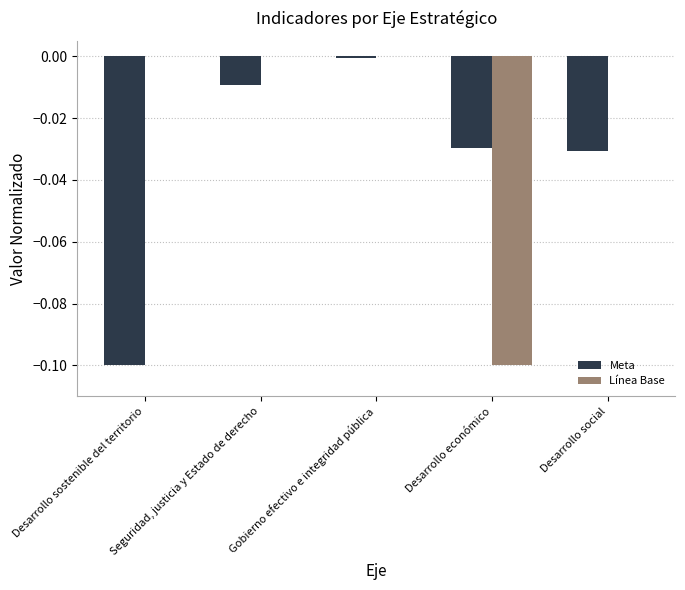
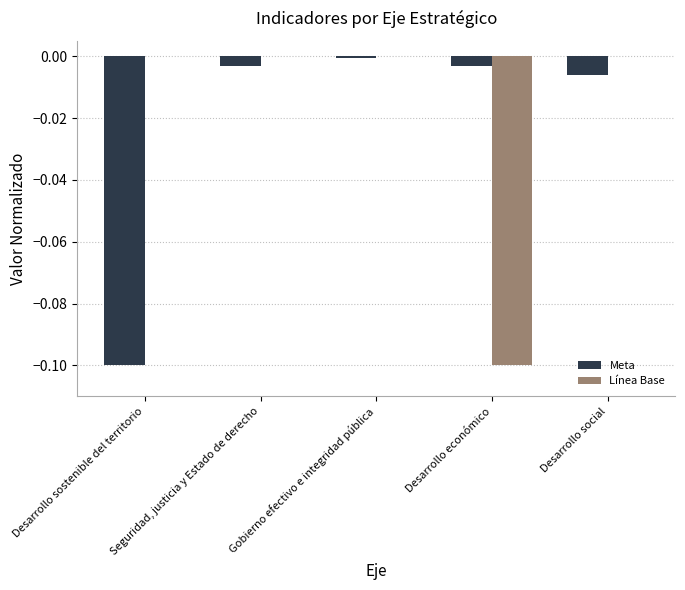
Meta, Seguridad, justicia y Estado de derecho: -0.009 -> -0.003
Meta, Desarrollo económico: -0.030 -> -0.003
Meta, Desarrollo social: -0.030 -> -0.006
